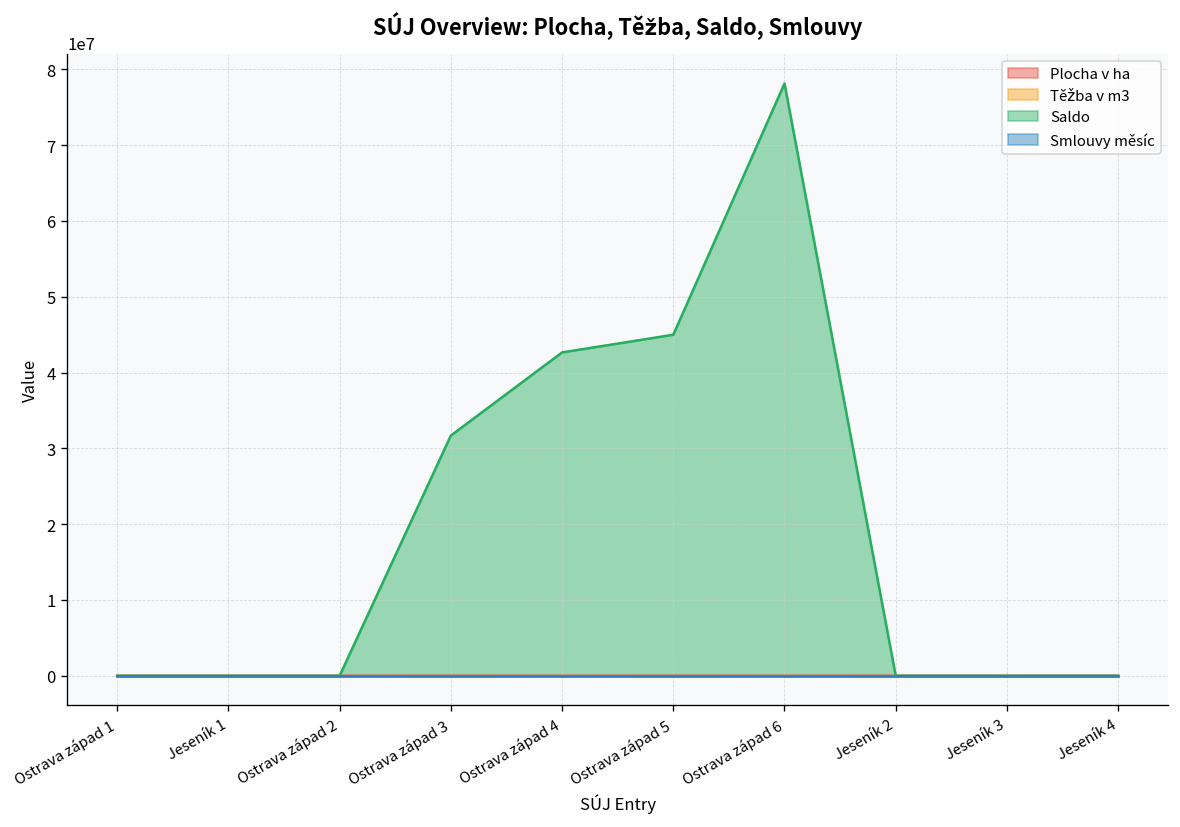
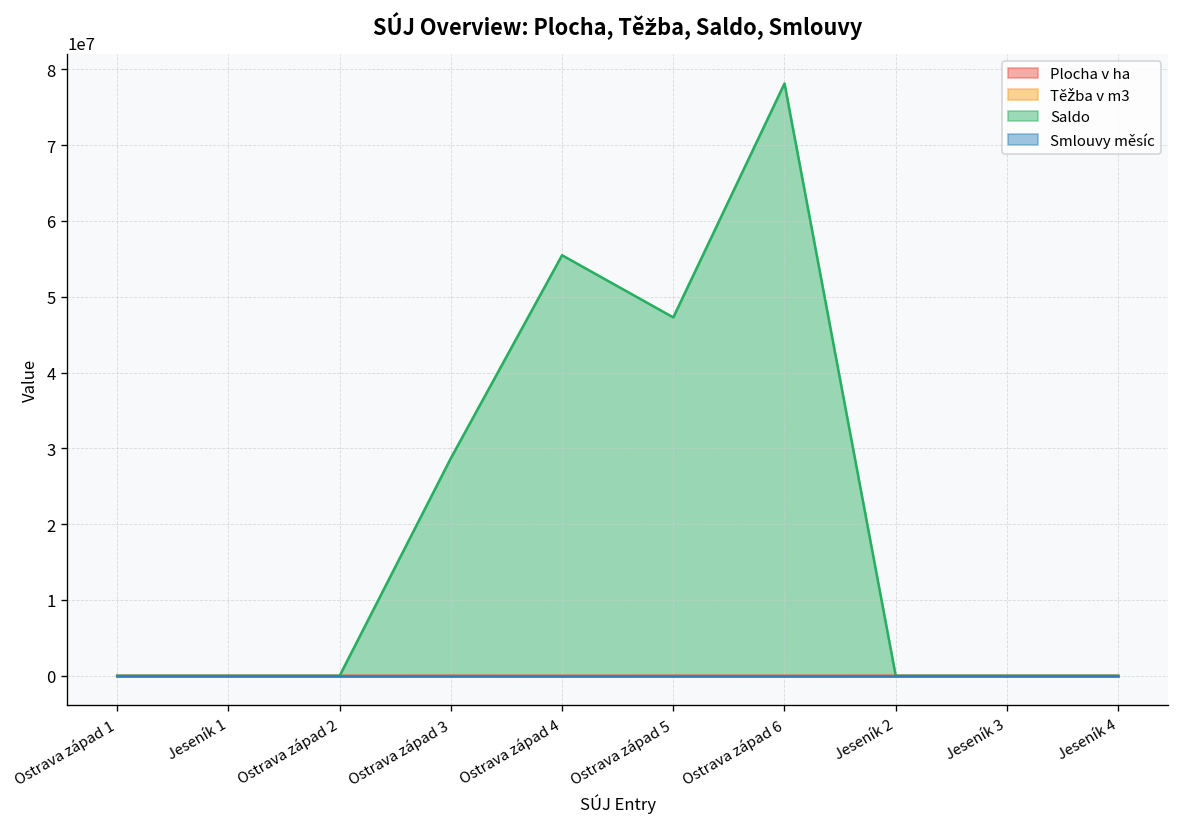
Saldo, Ostrava západ 3: 32000000 -> 29000000
Saldo, Ostrava západ 4: 43000000 -> 55000000
Saldo, Ostrava západ 5: 45000000 -> 47000000
